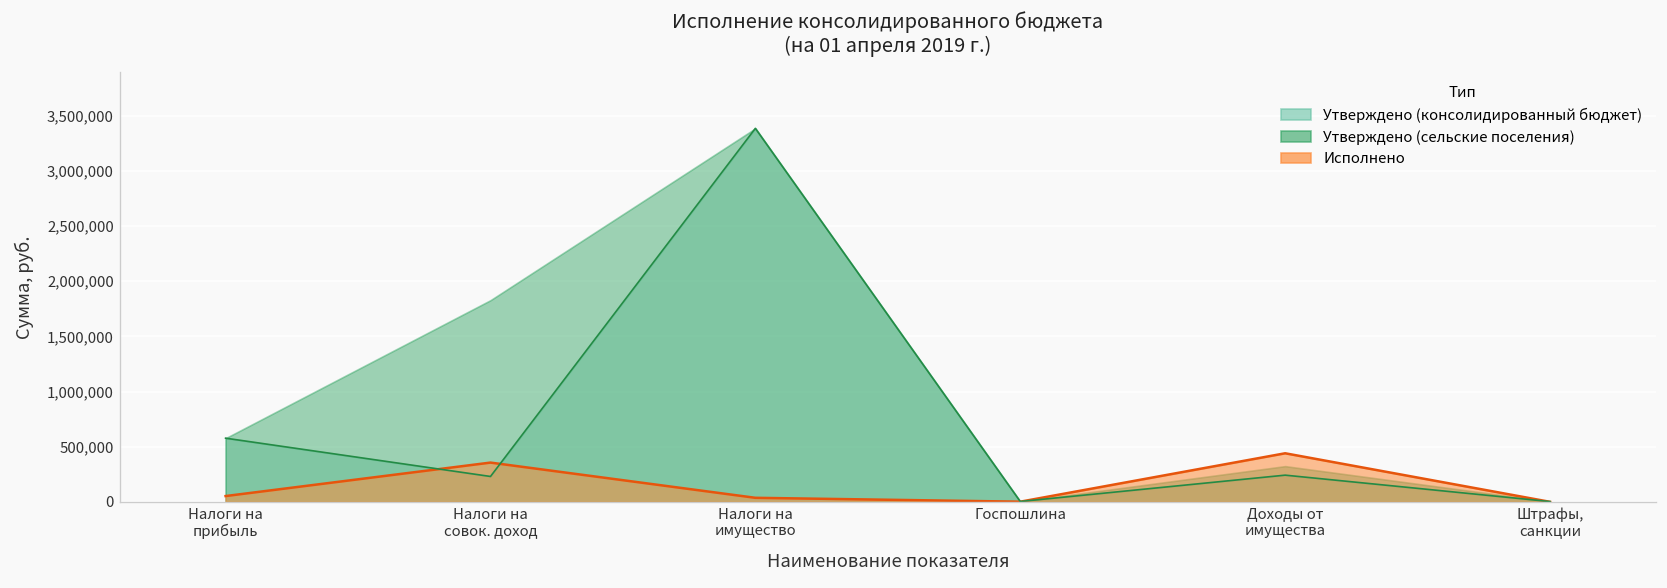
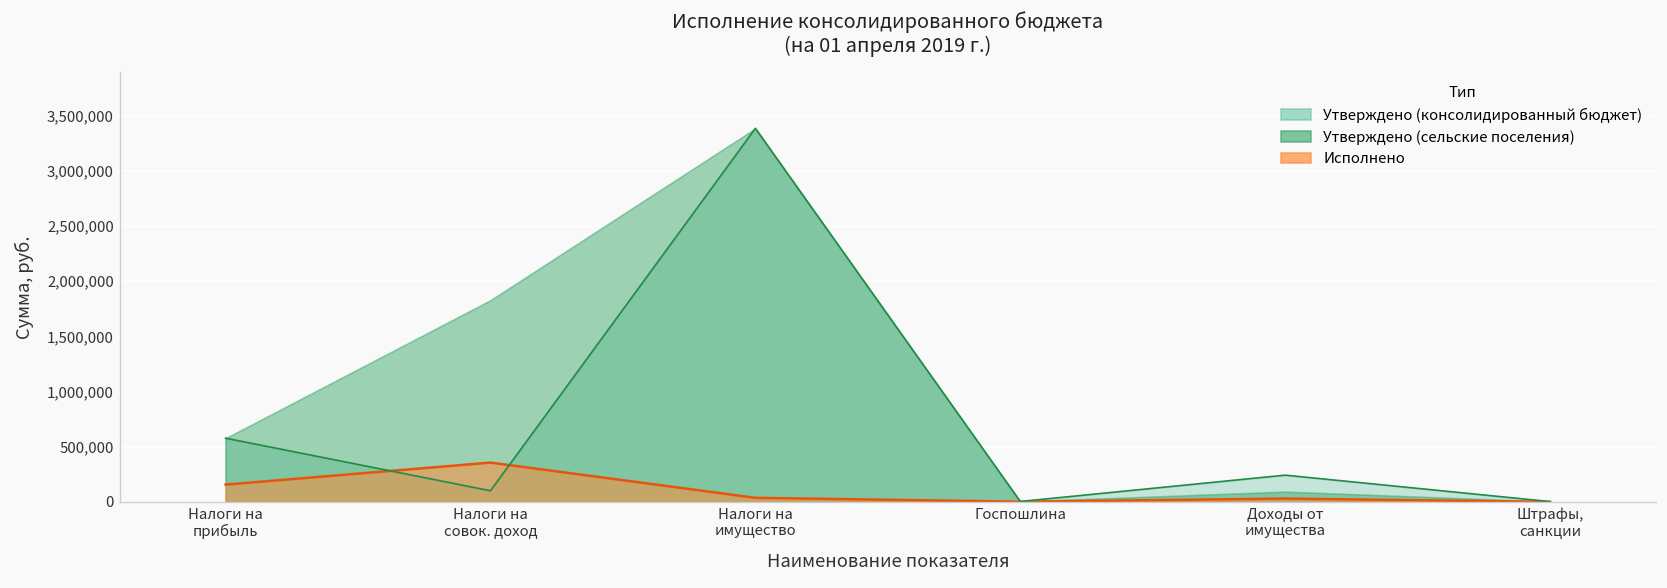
Исполнено, Налоги на прибыль: 100,000 -> 200,000
Утверждено (консолидированный бюджет), Налоги на совок. доход: 200,000 -> 100,000
Утверждено (сельские поселения), Доходы от имущества: 300,000 -> 100,000
Исполнено, Доходы от имущества: 400,000 -> 0
